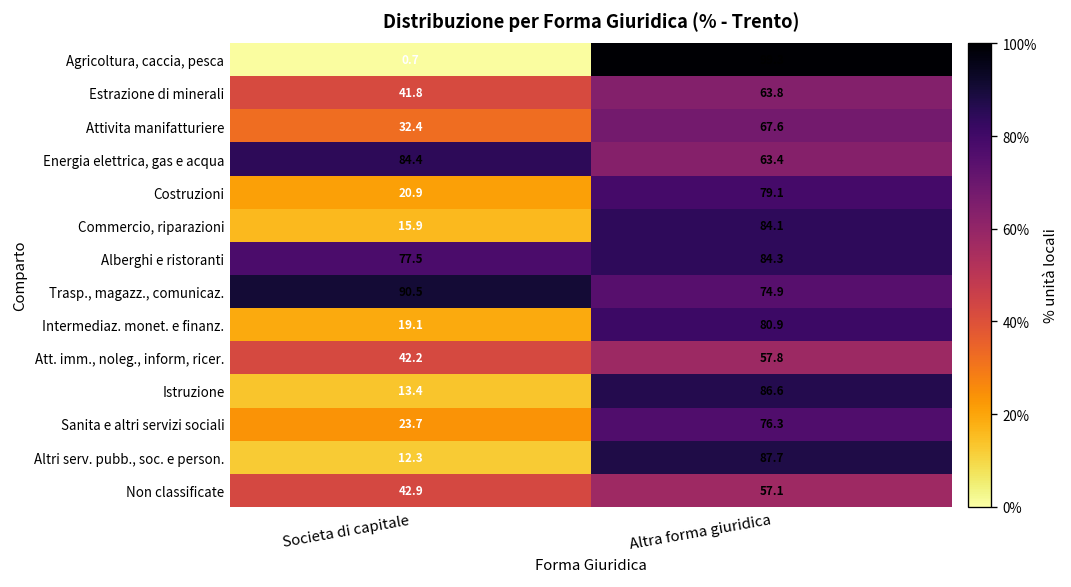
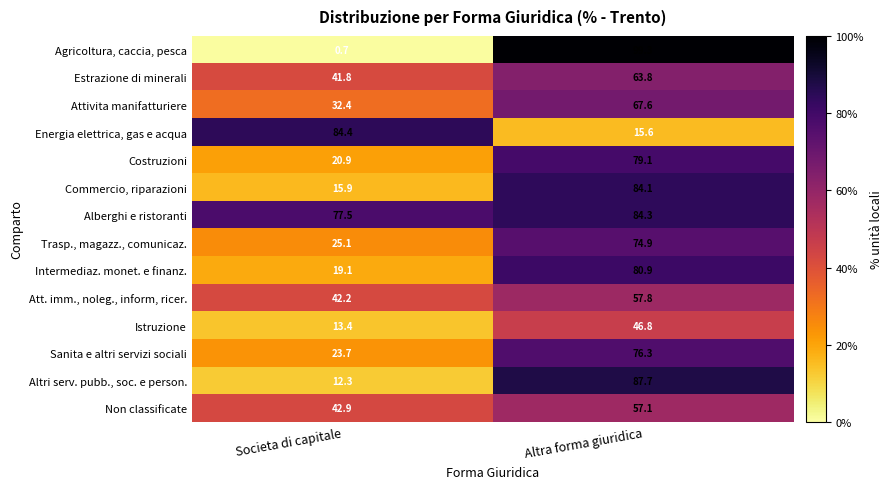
Energia elettrica, gas e acqua, Altra forma giuridica: 63.4 -> 15.6
Trasp., magazz., comunicaz., Societa di capitale: 90.5 -> 25.1
Istruzione, Altra forma giuridica: 86.6 -> 46.8
